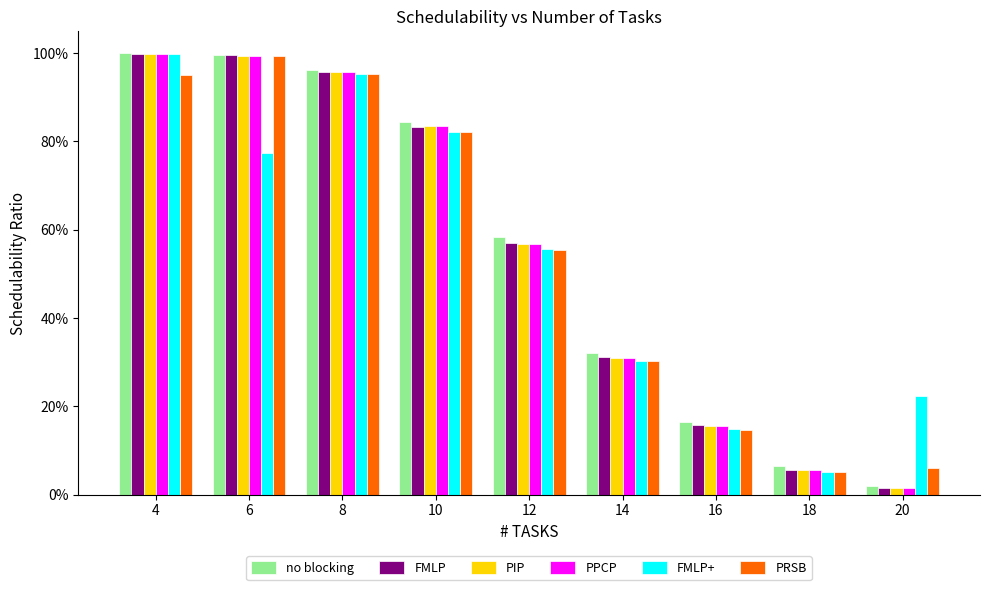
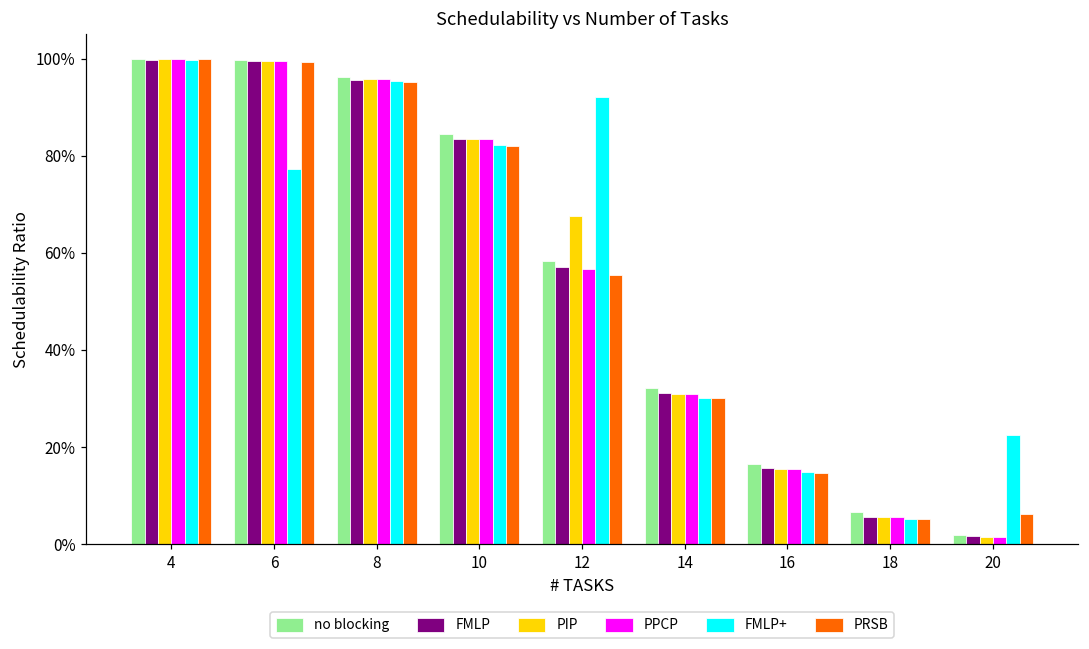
PRSB, 4: 95% -> 100%
PIP, 12: 57% -> 68%
FMLP+, 12: 56% -> 92%
